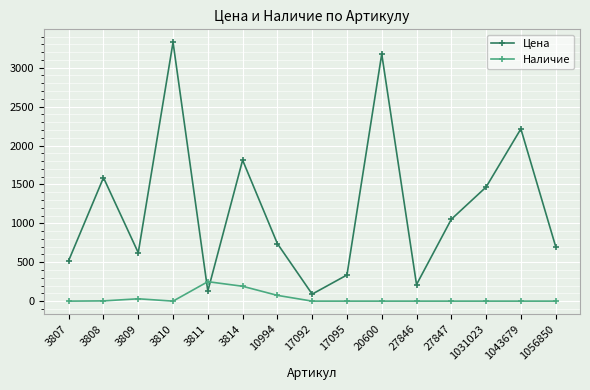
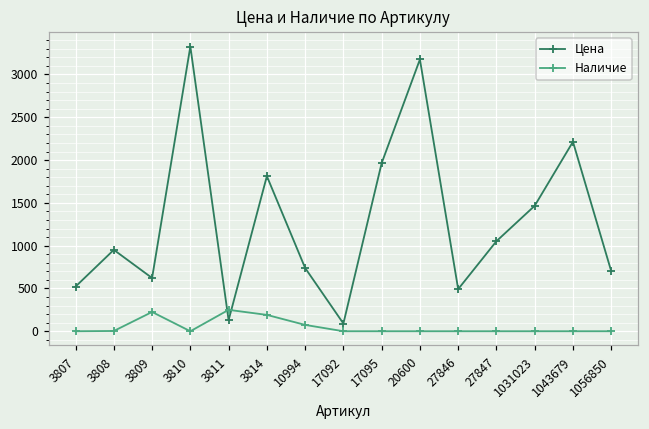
Цена, 3808: 1600 -> 1000
Наличие, 3809: 0 -> 200
Цена, 17095: 300 -> 2000
Цена, 27846: 200 -> 500
